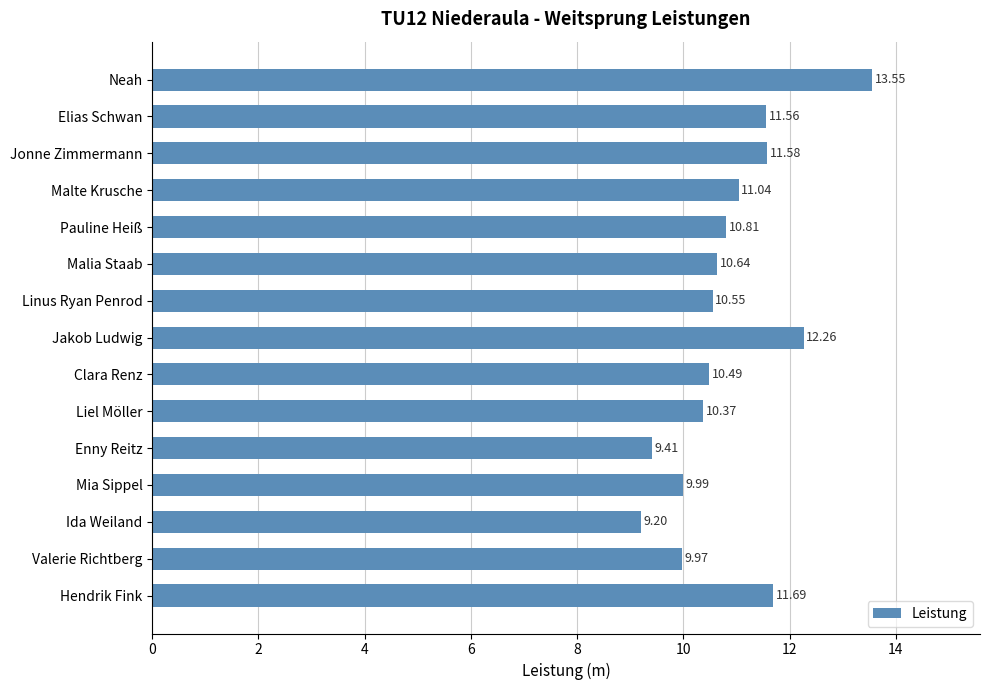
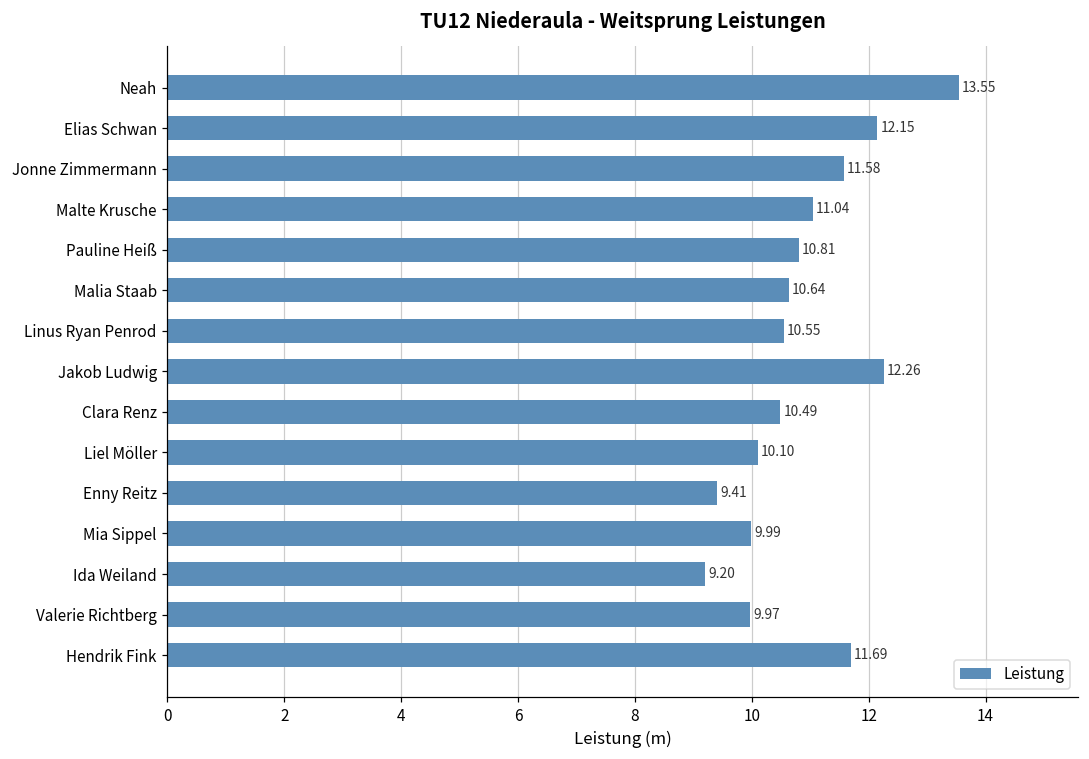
Elias Schwan: 11.56 -> 12.15
Liel Möller: 10.37 -> 10.10
